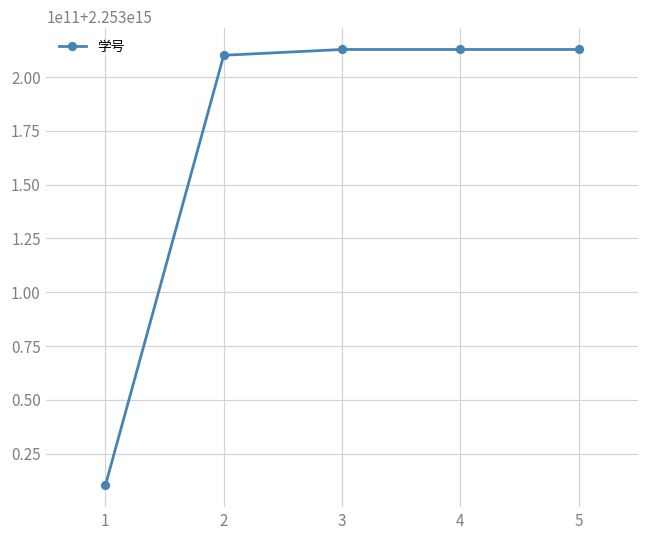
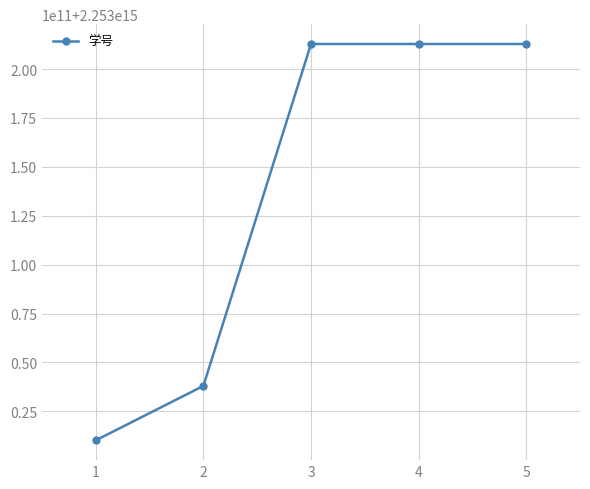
2: 2253210000000000 -> 2253038000000000
